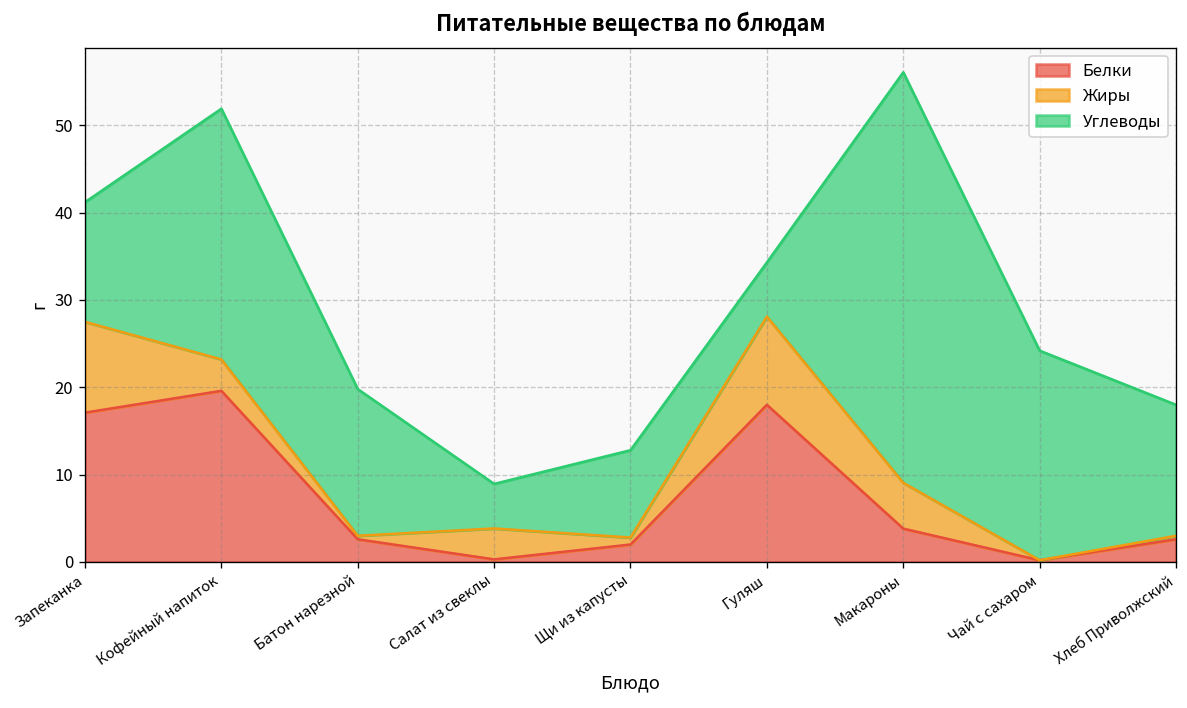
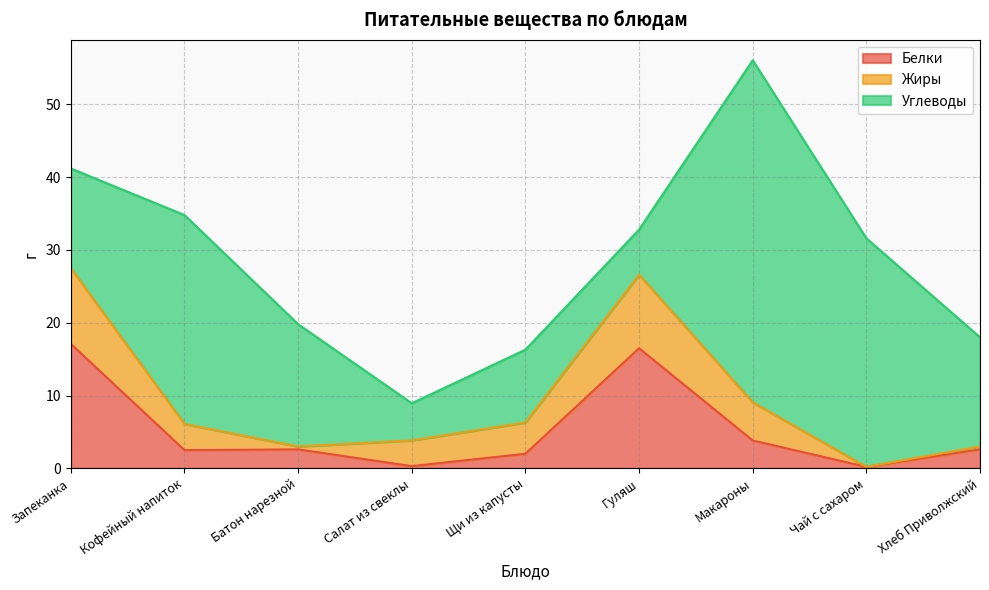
Белки, Кофейный напиток: 20 -> 3
Жиры, Щи из капусты: 1 -> 4
Белки, Гуляш: 18 -> 17
Углеводы, Чай с сахаром: 24 -> 31
